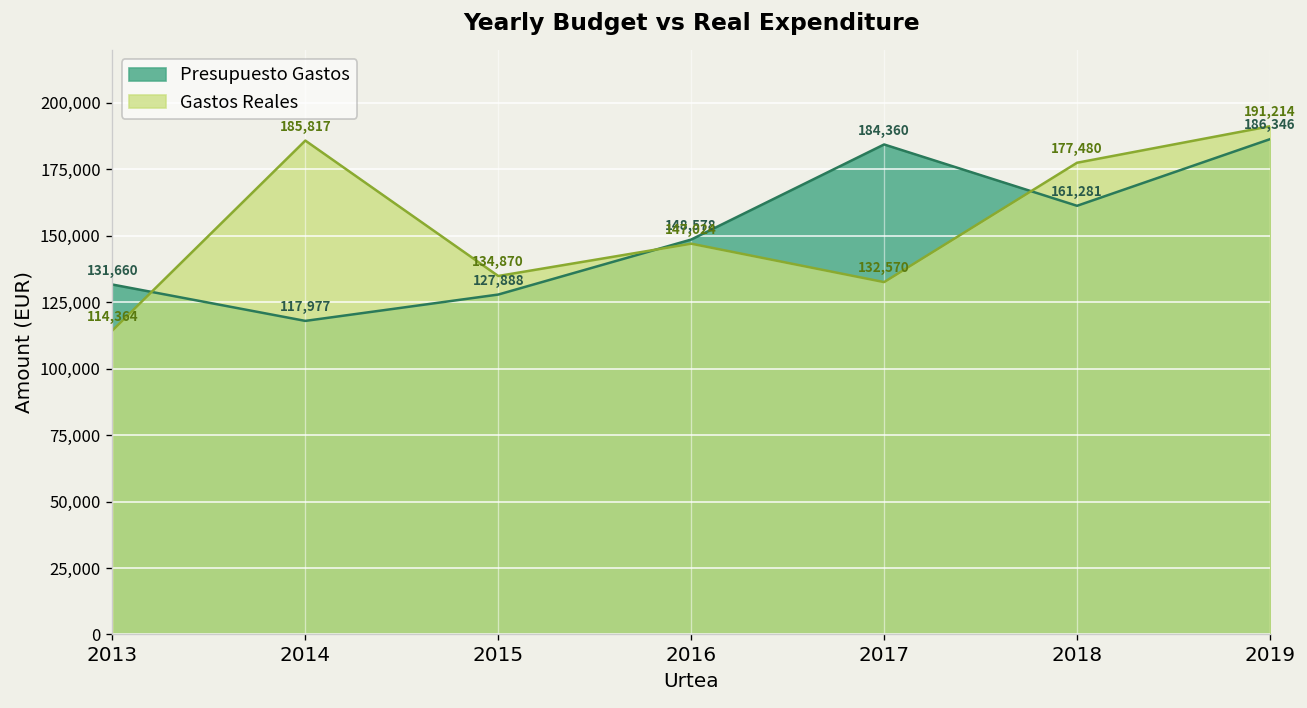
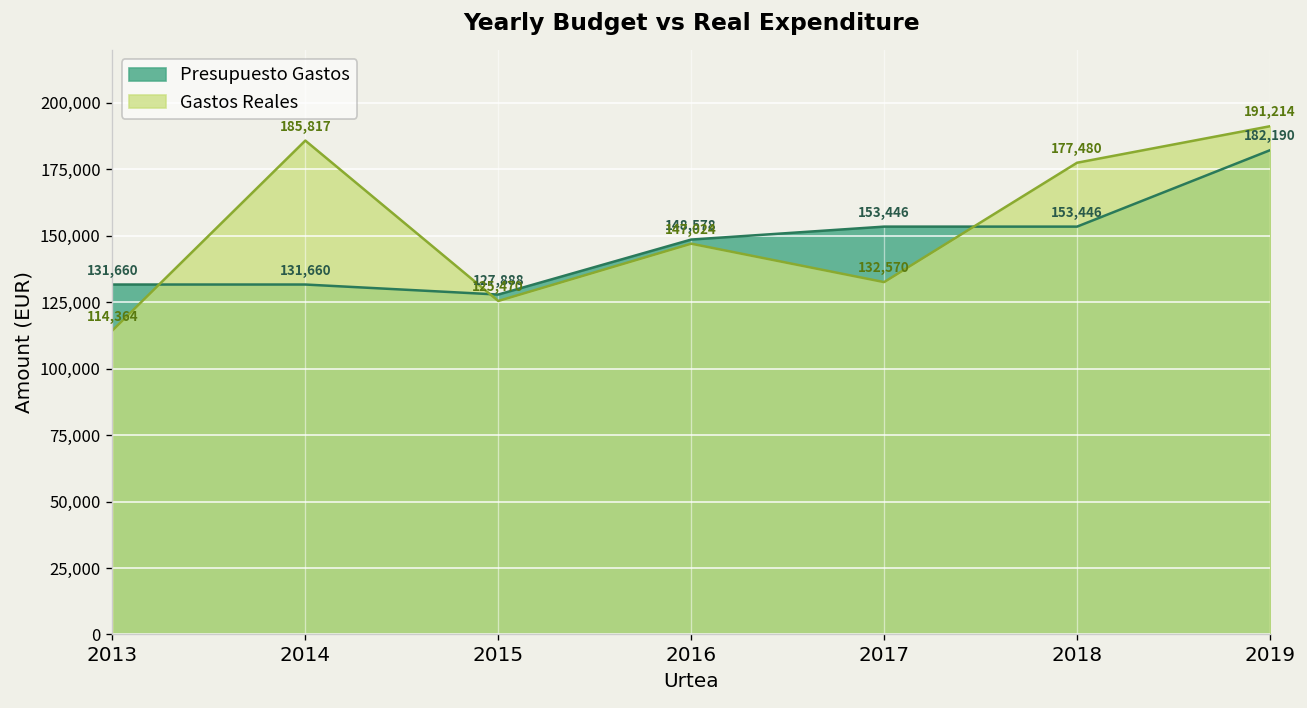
Presupuesto Gastos, 2014: 117,977 -> 131,660
Gastos Reales, 2015: 134,870 -> 125,470
Presupuesto Gastos, 2017: 184,360 -> 153,446
Presupuesto Gastos, 2018: 161,281 -> 153,446
Presupuesto Gastos, 2019: 186,346 -> 182,190
